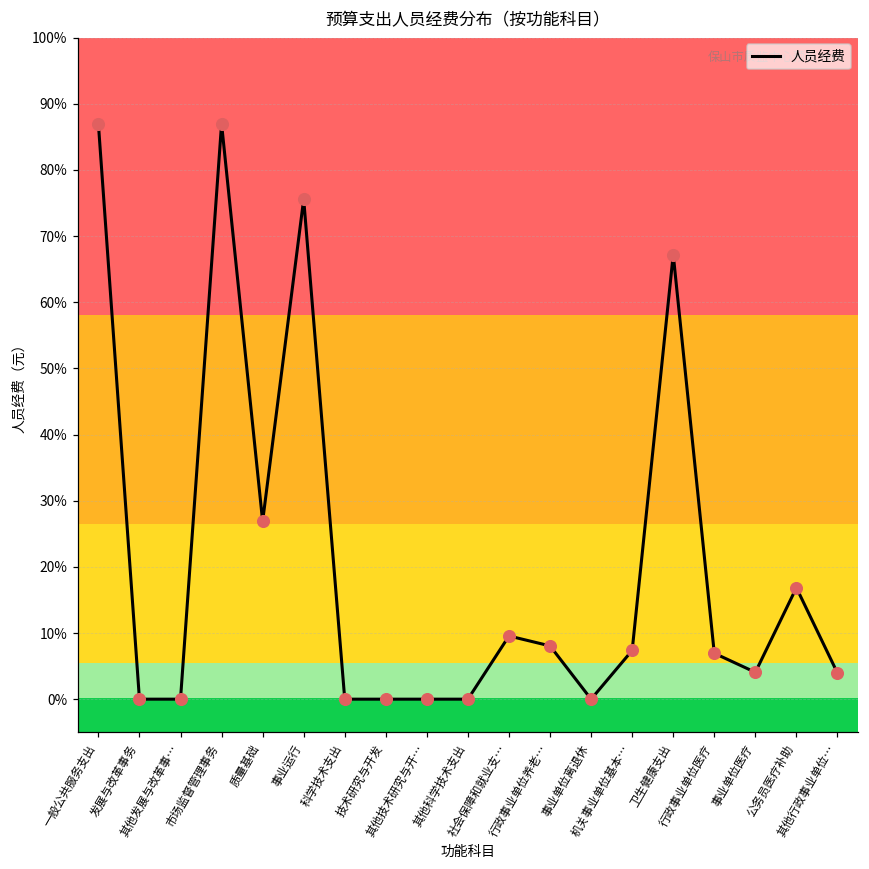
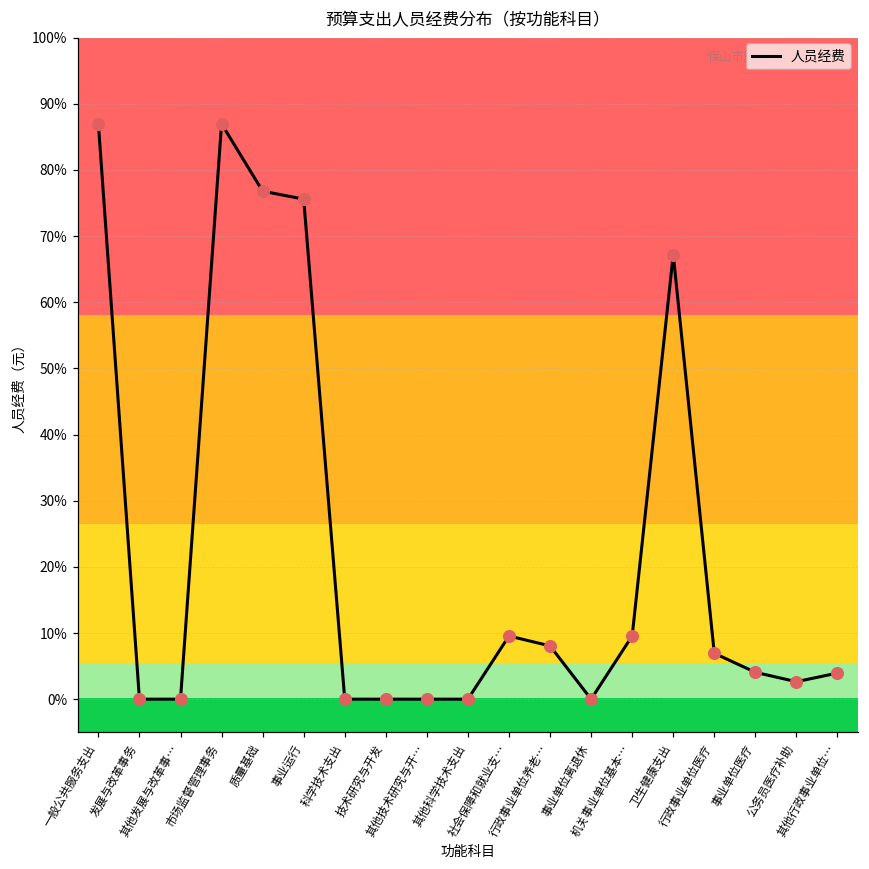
质量基础: 27% -> 77%
机关事业单位基本…: 7% -> 10%
公务员医疗补助: 17% -> 3%
